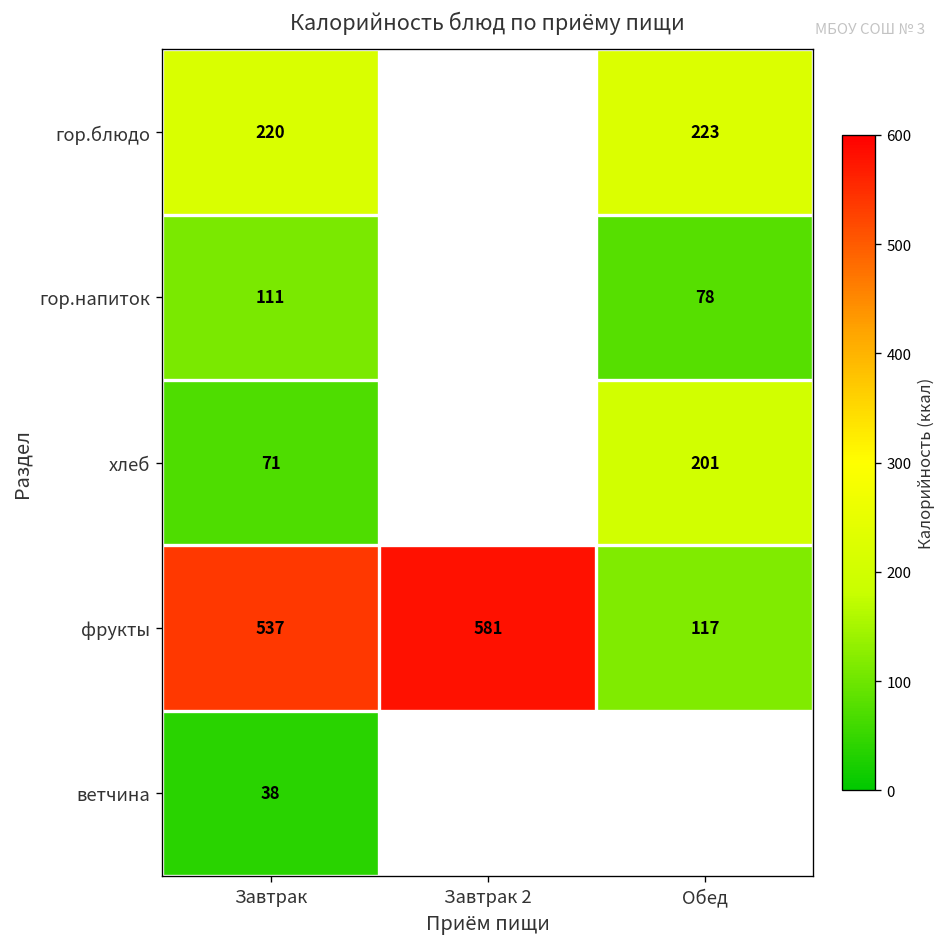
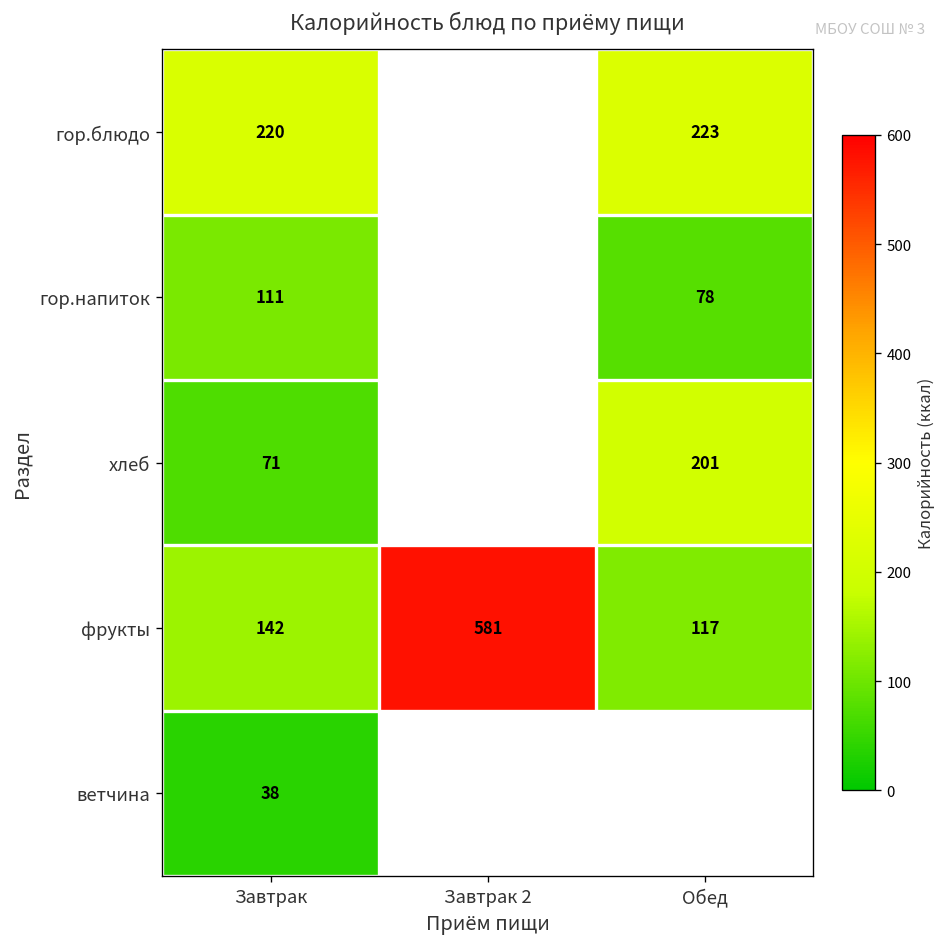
фрукты, Завтрак: 537 -> 142
